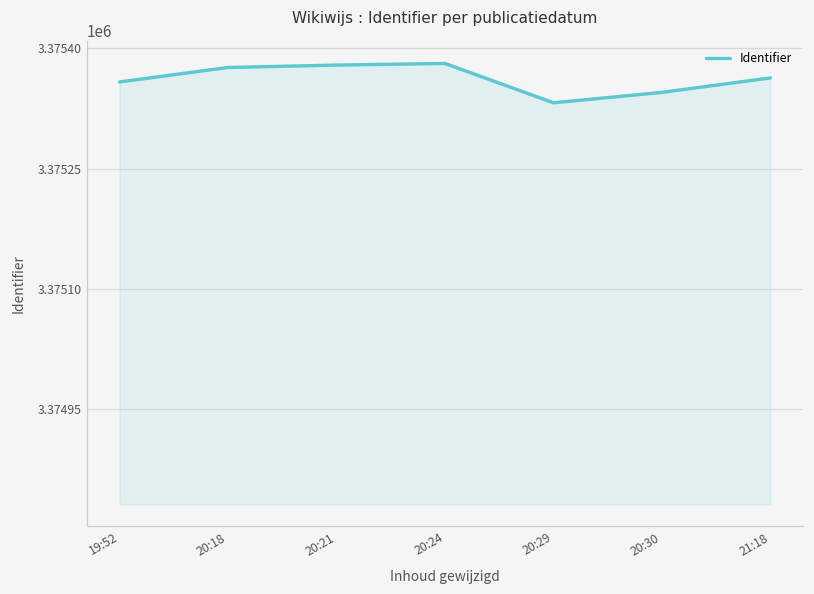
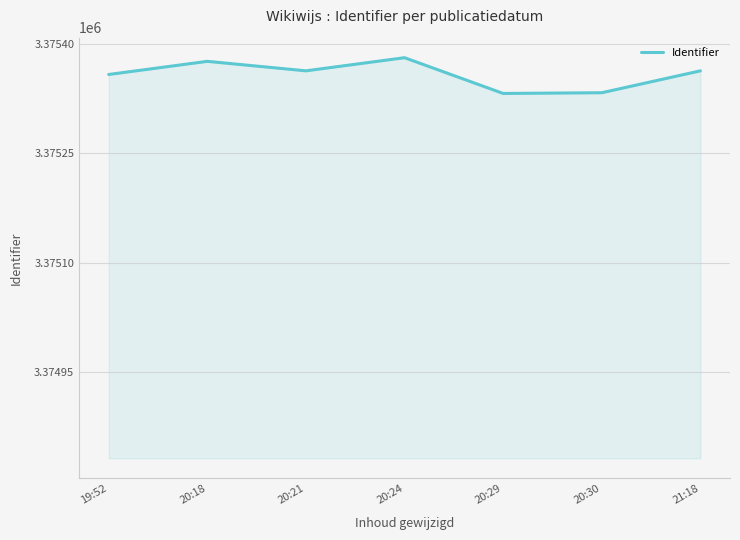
20:21: 3375380 -> 3375360
20:30: 3375350 -> 3375330
